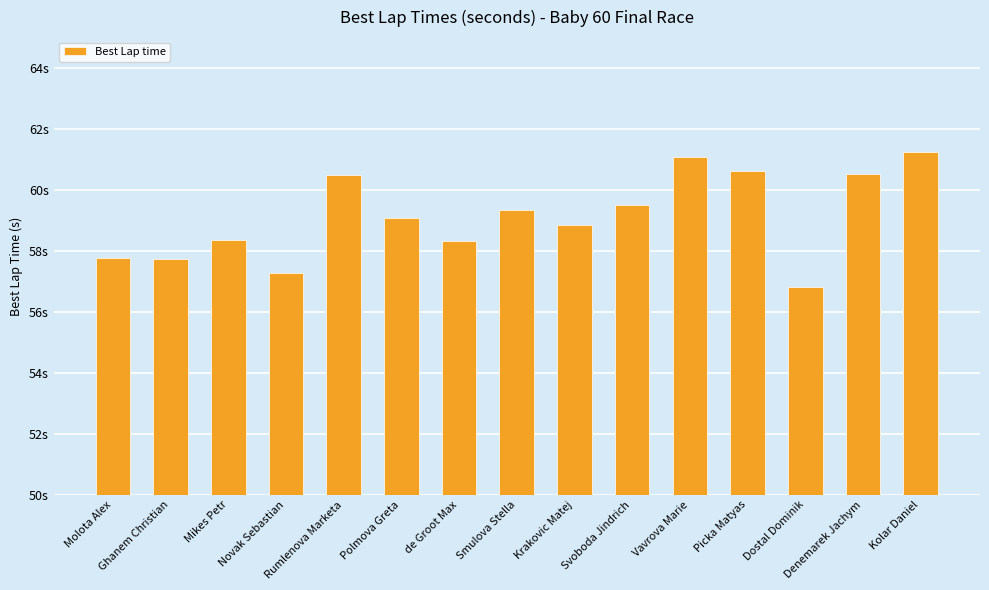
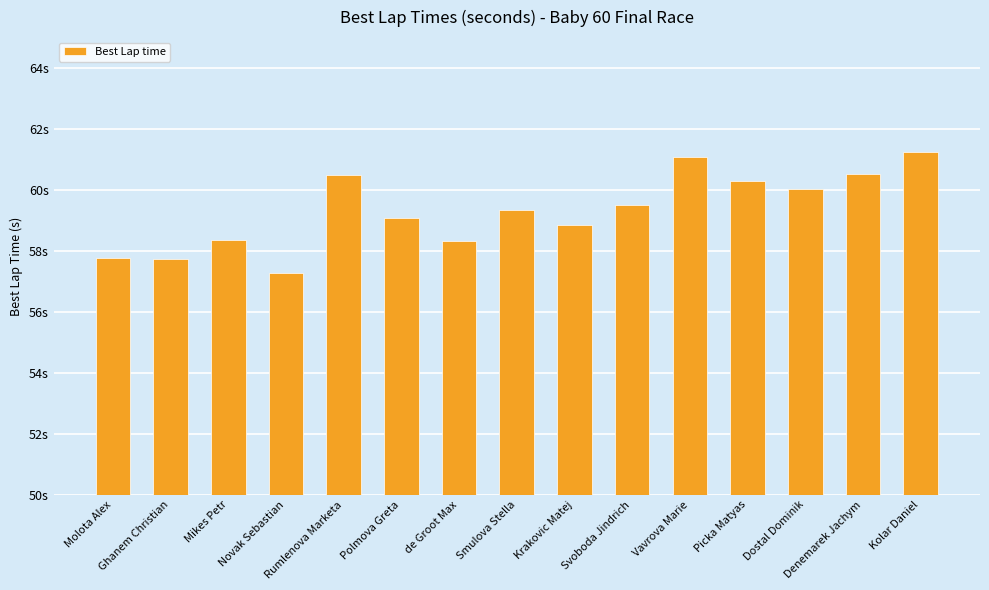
Picka Matyas: 60.6s -> 60.3s
Dostal Dominik: 56.8s -> 60.0s
